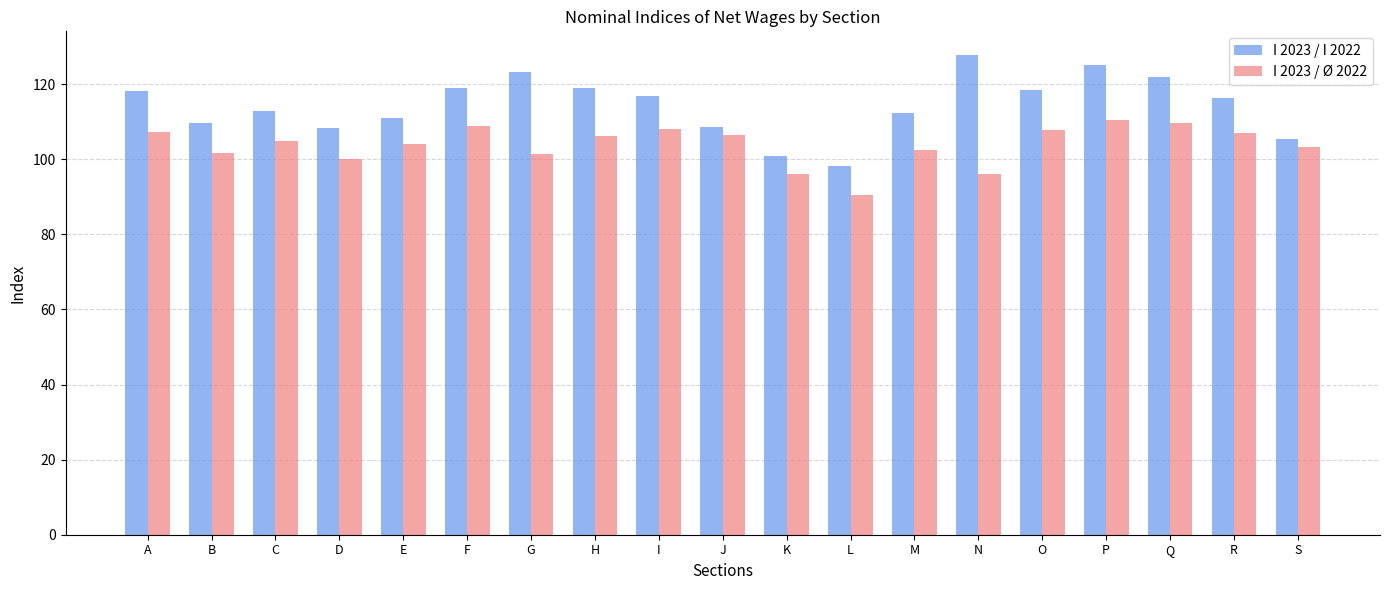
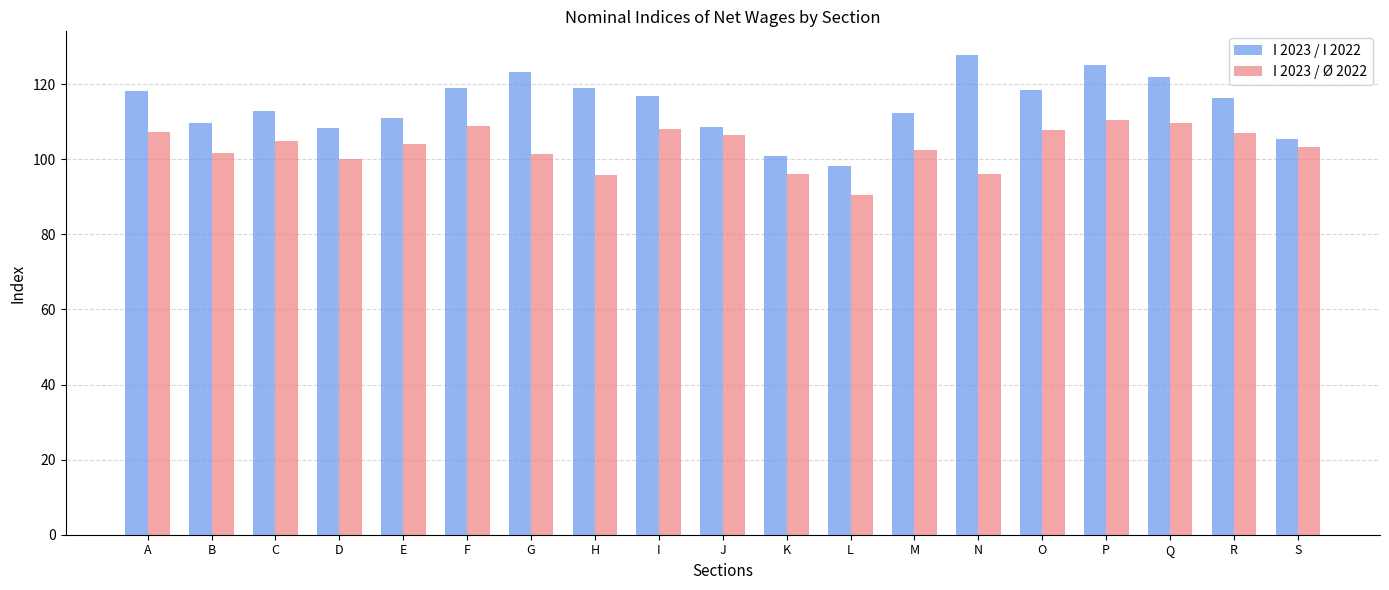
I 2023 / Ø 2022, H: 106 -> 96
